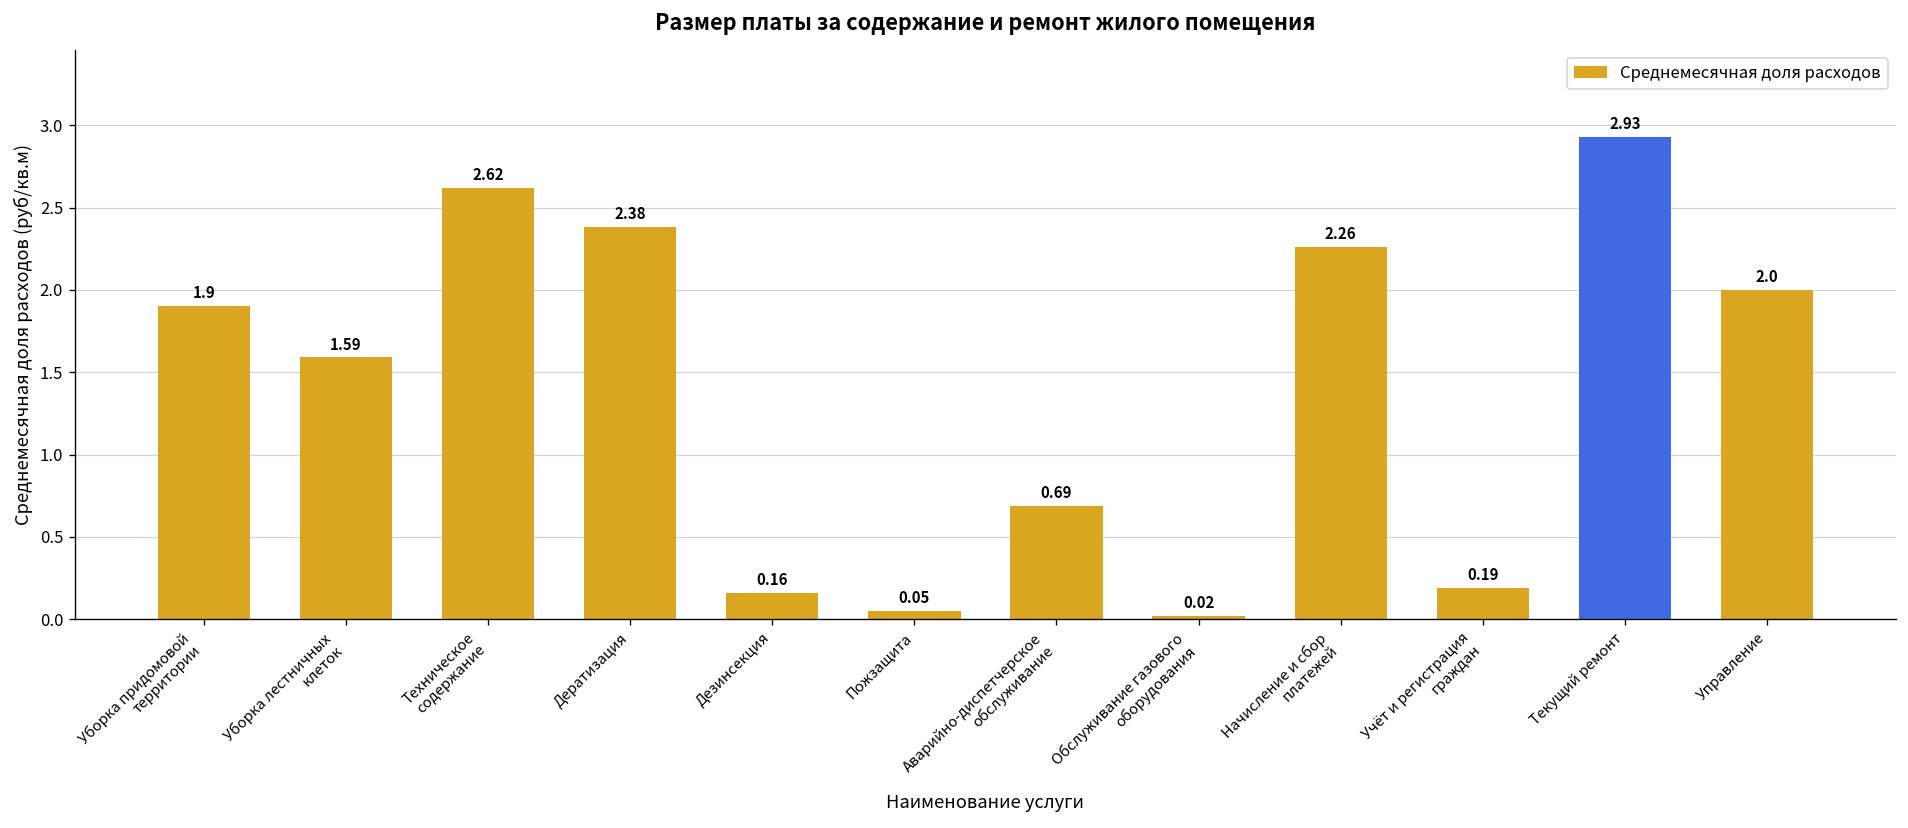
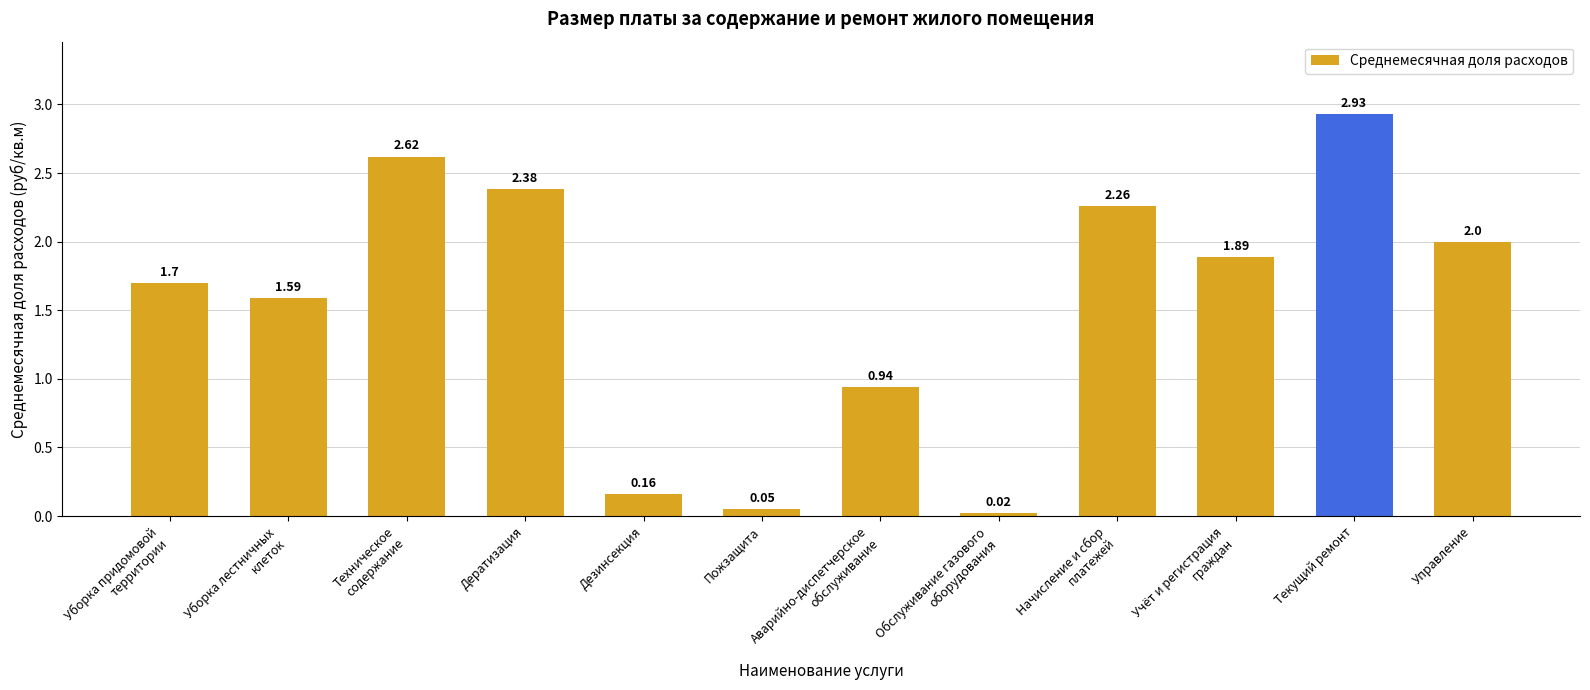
Уборка придомовой территории: 1.9 -> 1.7
Аварийно-диспетчерское обслуживание: 0.69 -> 0.94
Учёт и регистрация граждан: 0.19 -> 1.89
